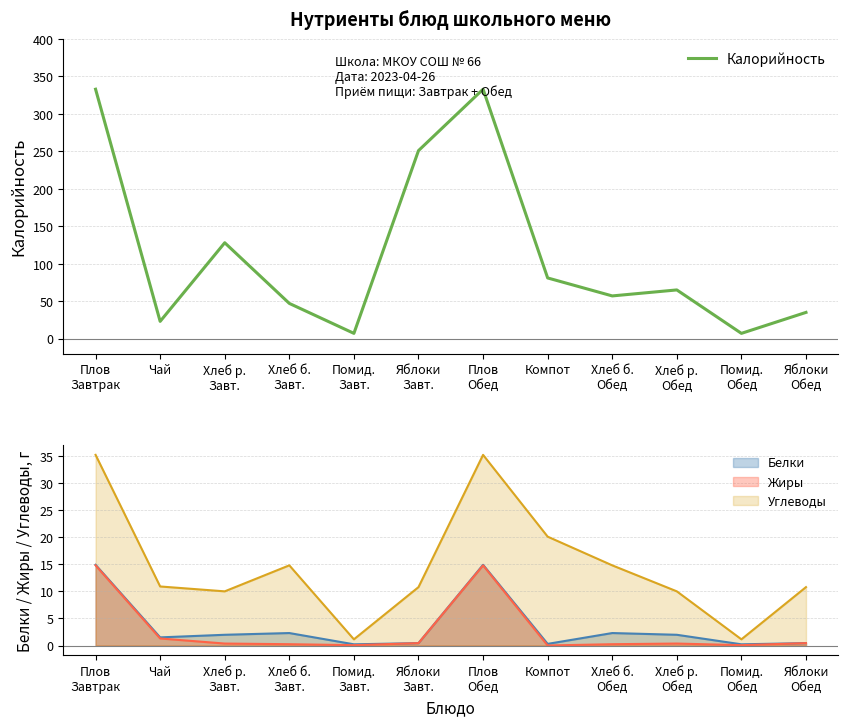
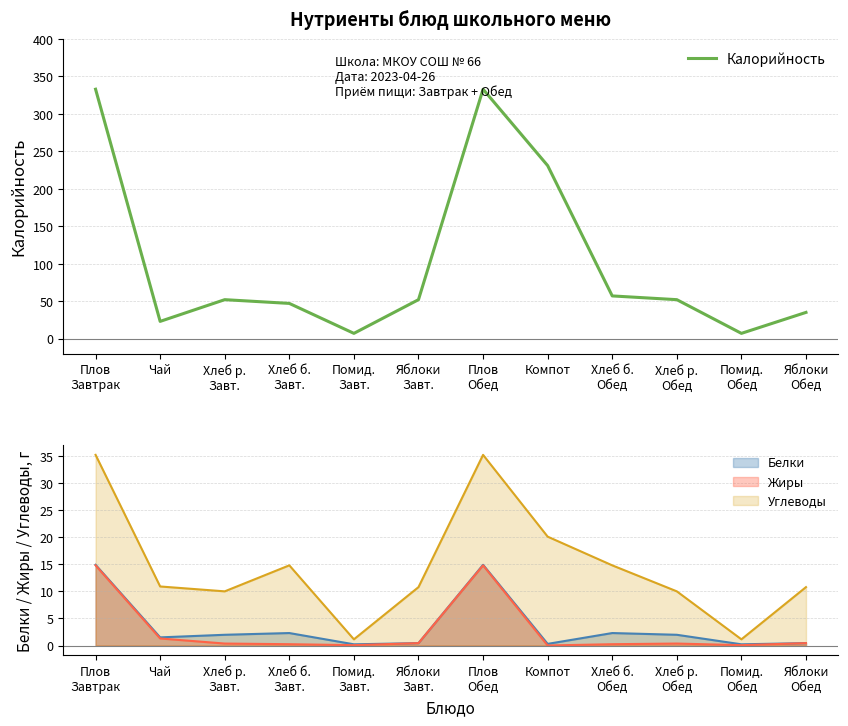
Нутриенты блюд школьного меню, Хлеб р. Завт.: 130 -> 50
Нутриенты блюд школьного меню, Яблоки Завт.: 250 -> 50
Нутриенты блюд школьного меню, Компот: 80 -> 230
Нутриенты блюд школьного меню, Хлеб р. Обед: 70 -> 50
